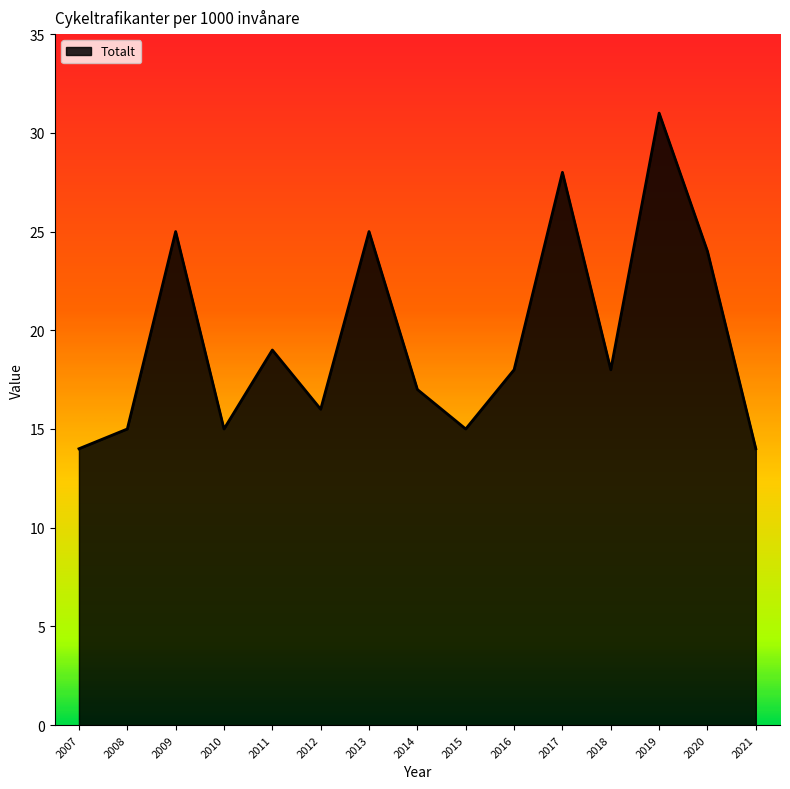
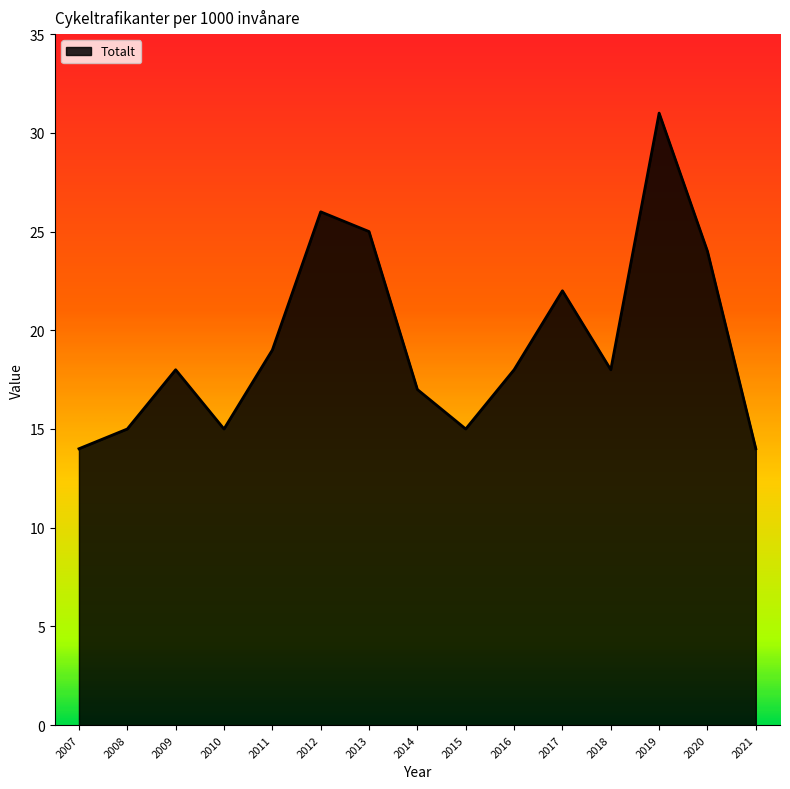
2009: 25 -> 18
2012: 16 -> 26
2017: 28 -> 22
